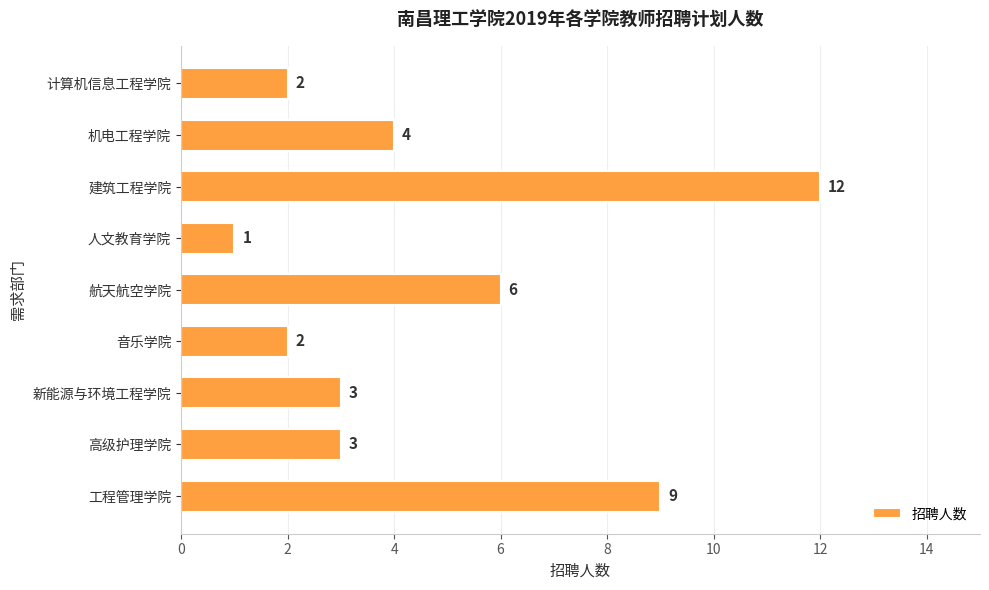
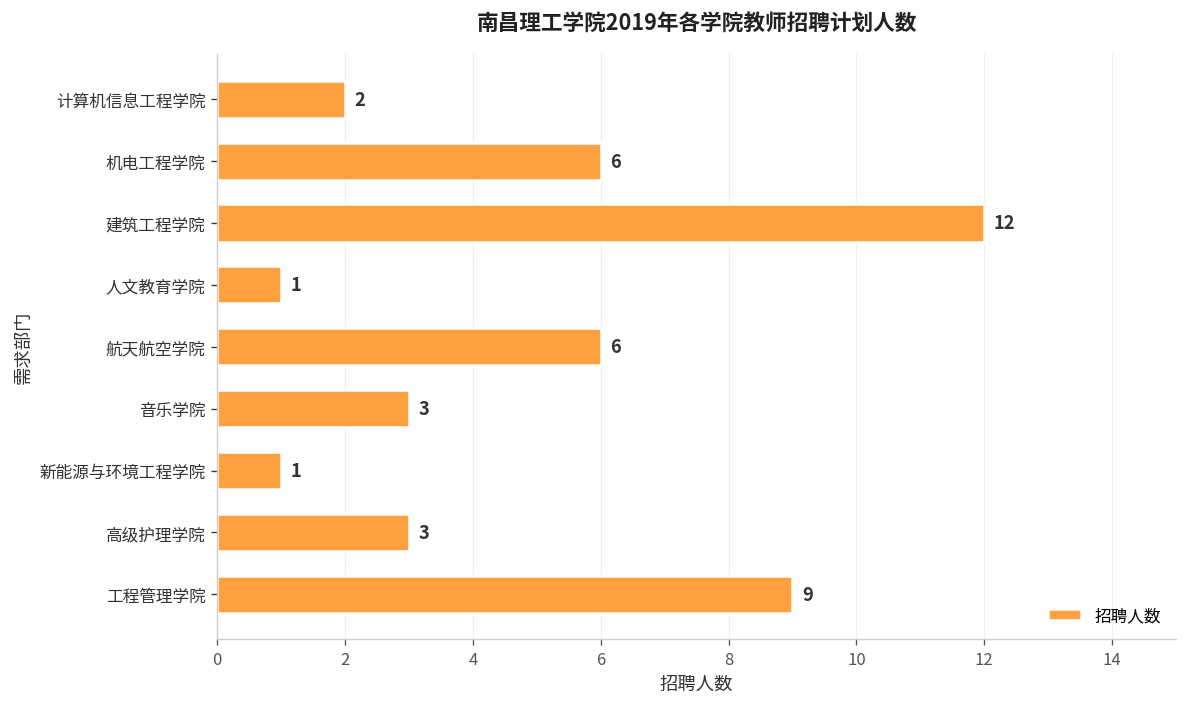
机电工程学院: 4 -> 6
音乐学院: 2 -> 3
新能源与环境工程学院: 3 -> 1
